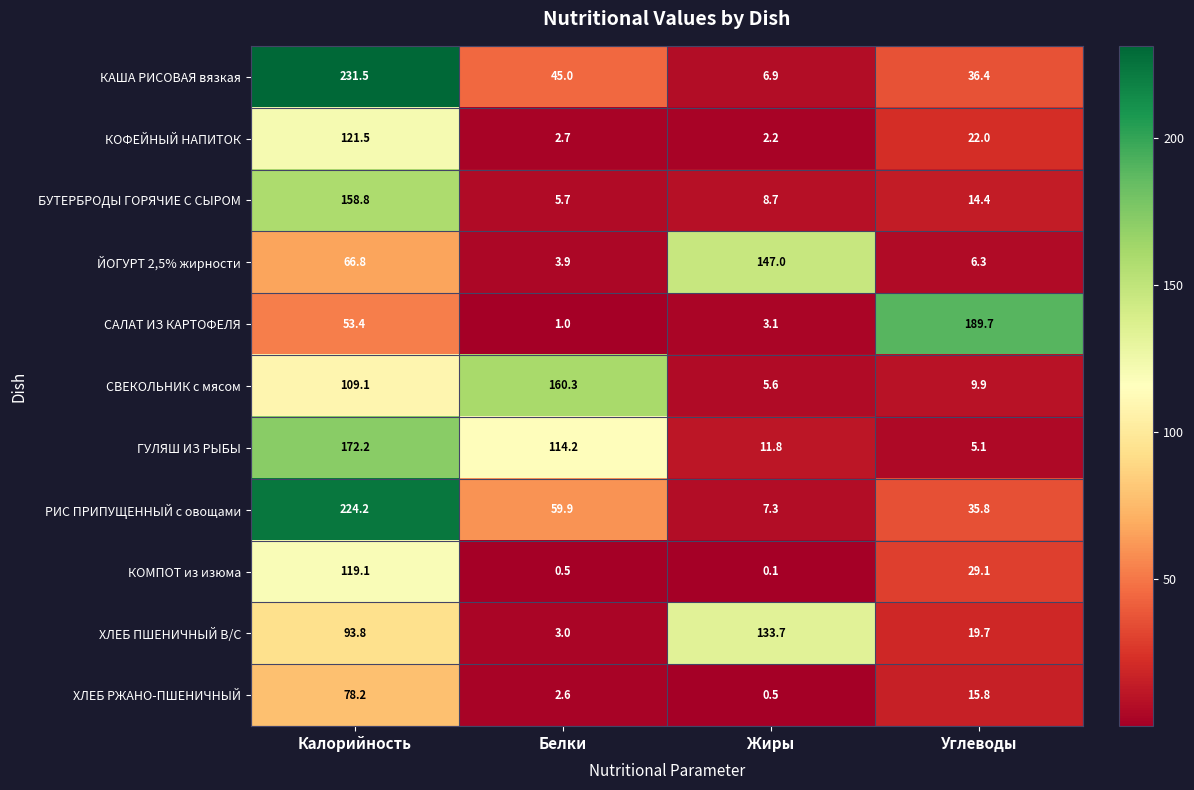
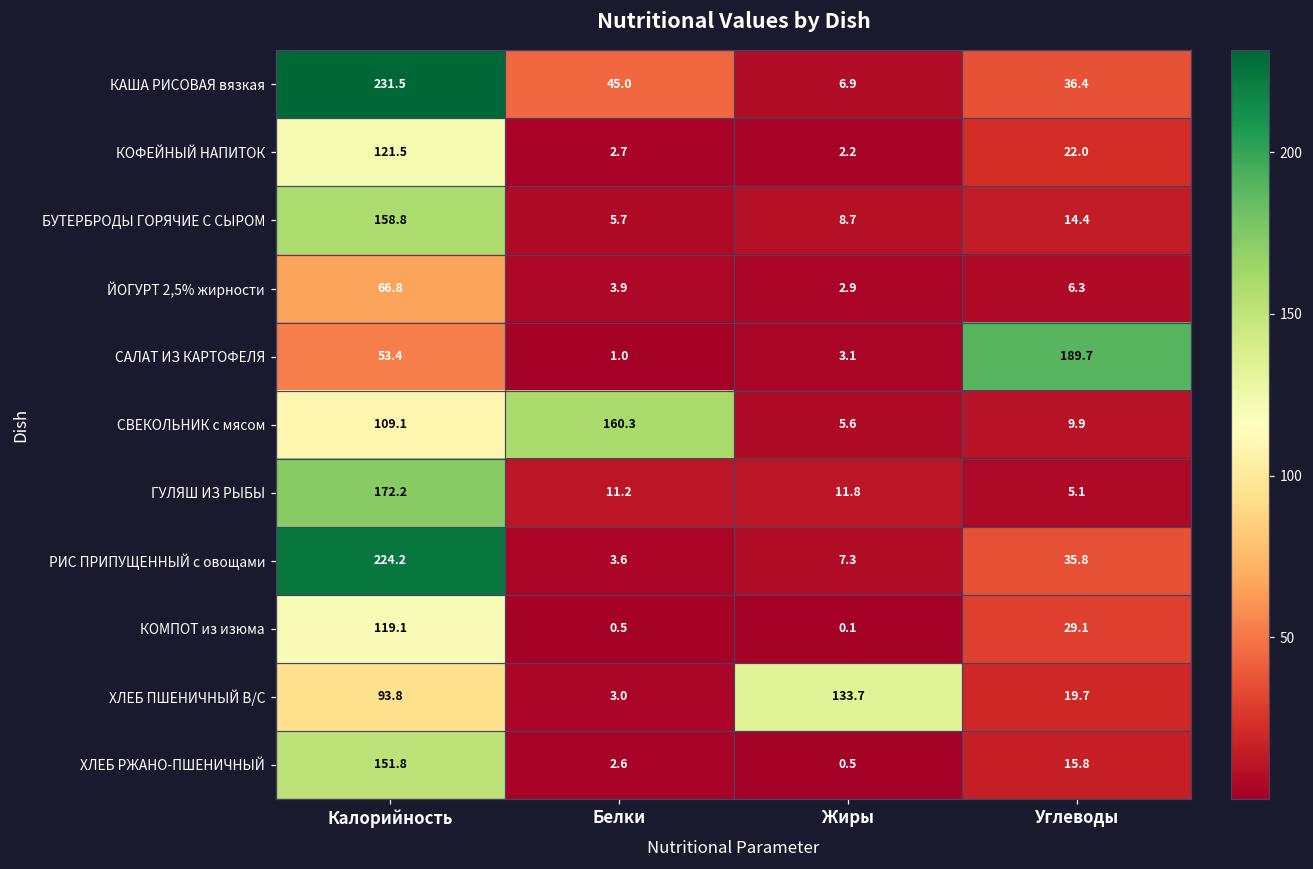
ЙОГУРТ 2,5% жирности, Жиры: 147.0 -> 2.9
ГУЛЯШ ИЗ РЫБЫ, Белки: 114.2 -> 11.2
РИС ПРИПУЩЕННЫЙ с овощами, Белки: 59.9 -> 3.6
ХЛЕБ РЖАНО-ПШЕНИЧНЫЙ, Калорийность: 78.2 -> 151.8
